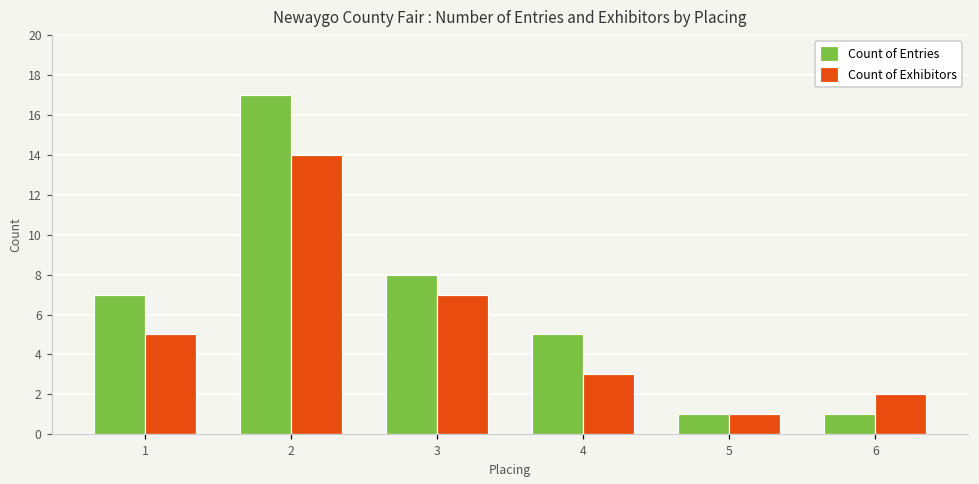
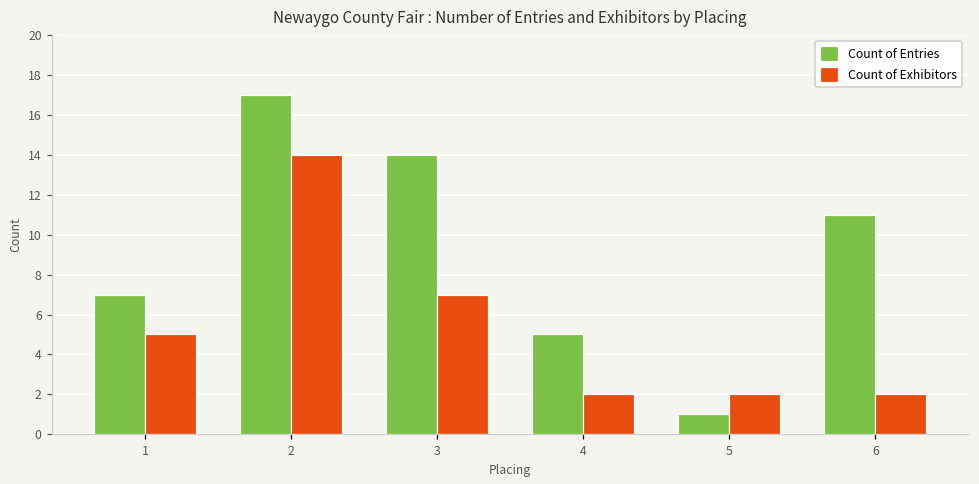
Count of Entries, 3: 8 -> 14
Count of Exhibitors, 4: 3 -> 2
Count of Exhibitors, 5: 1 -> 2
Count of Entries, 6: 1 -> 11
